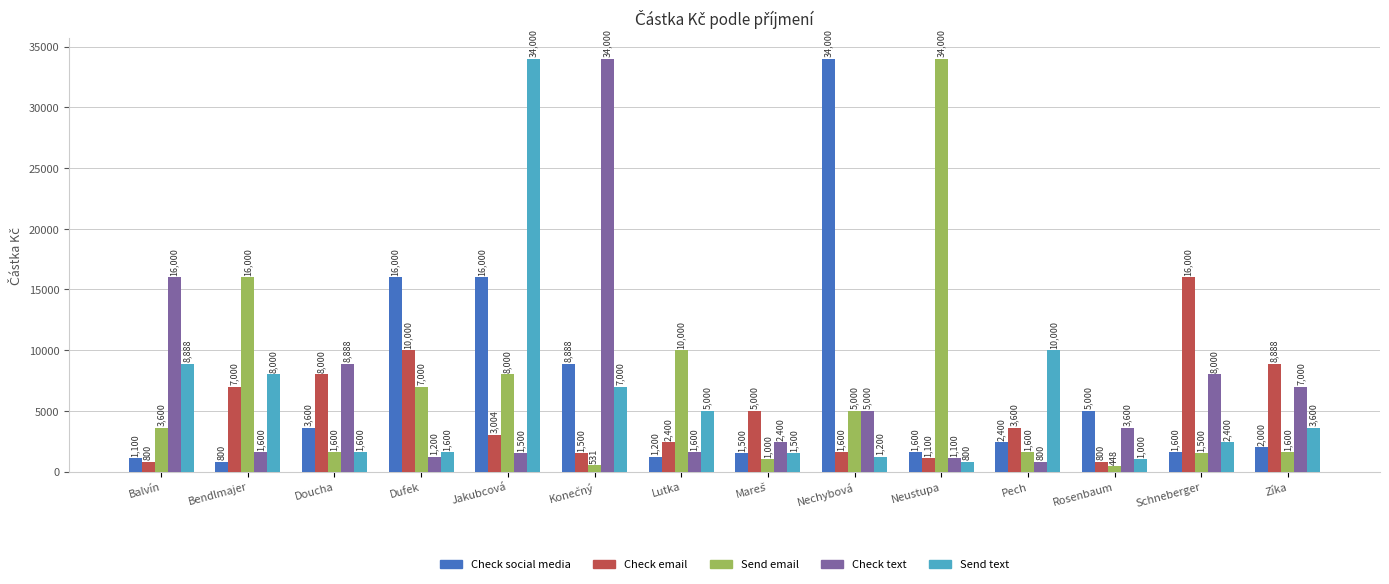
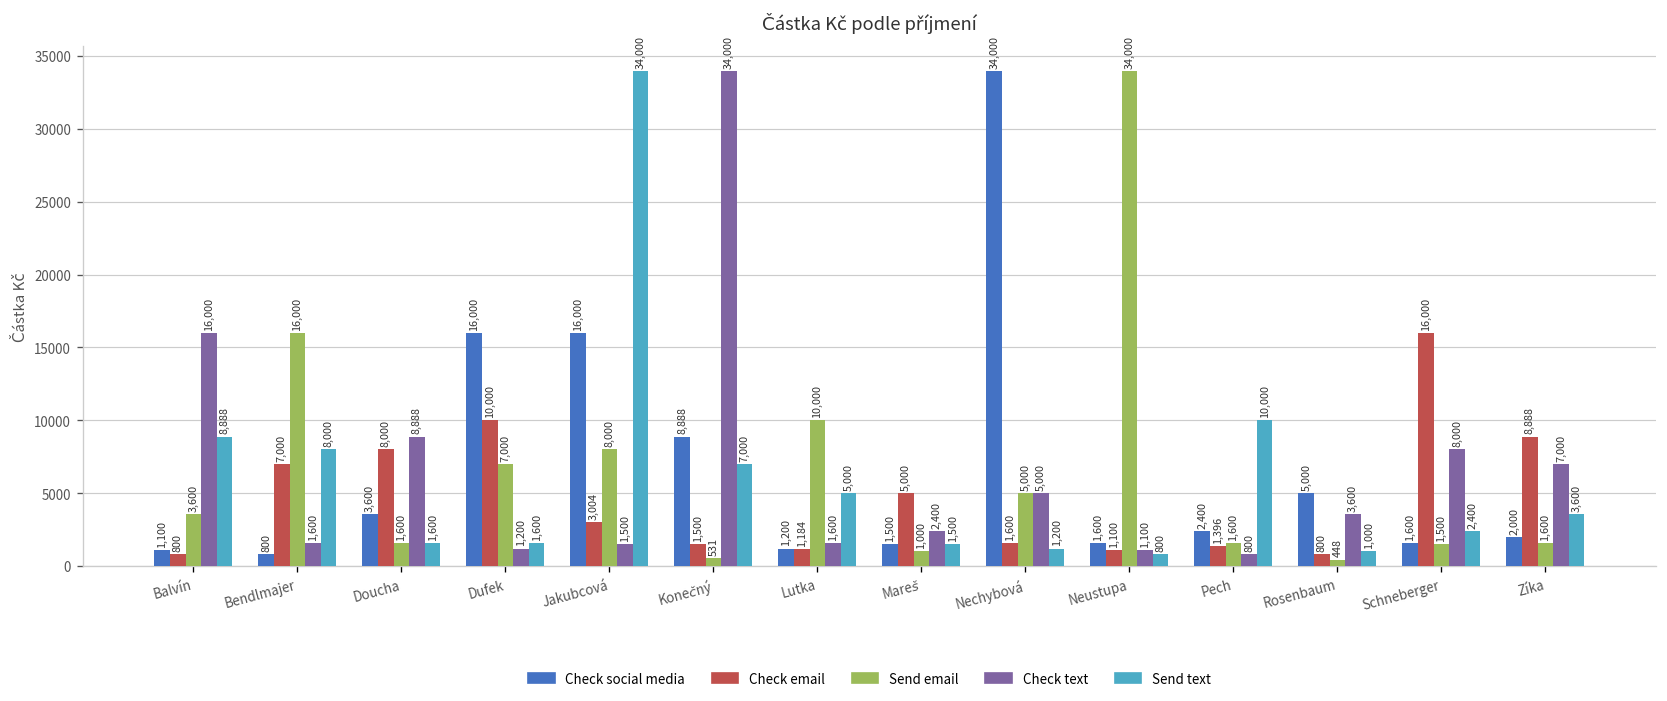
Check email, Lutka: 2,400 -> 1,184
Check email, Pech: 3,600 -> 1,396
